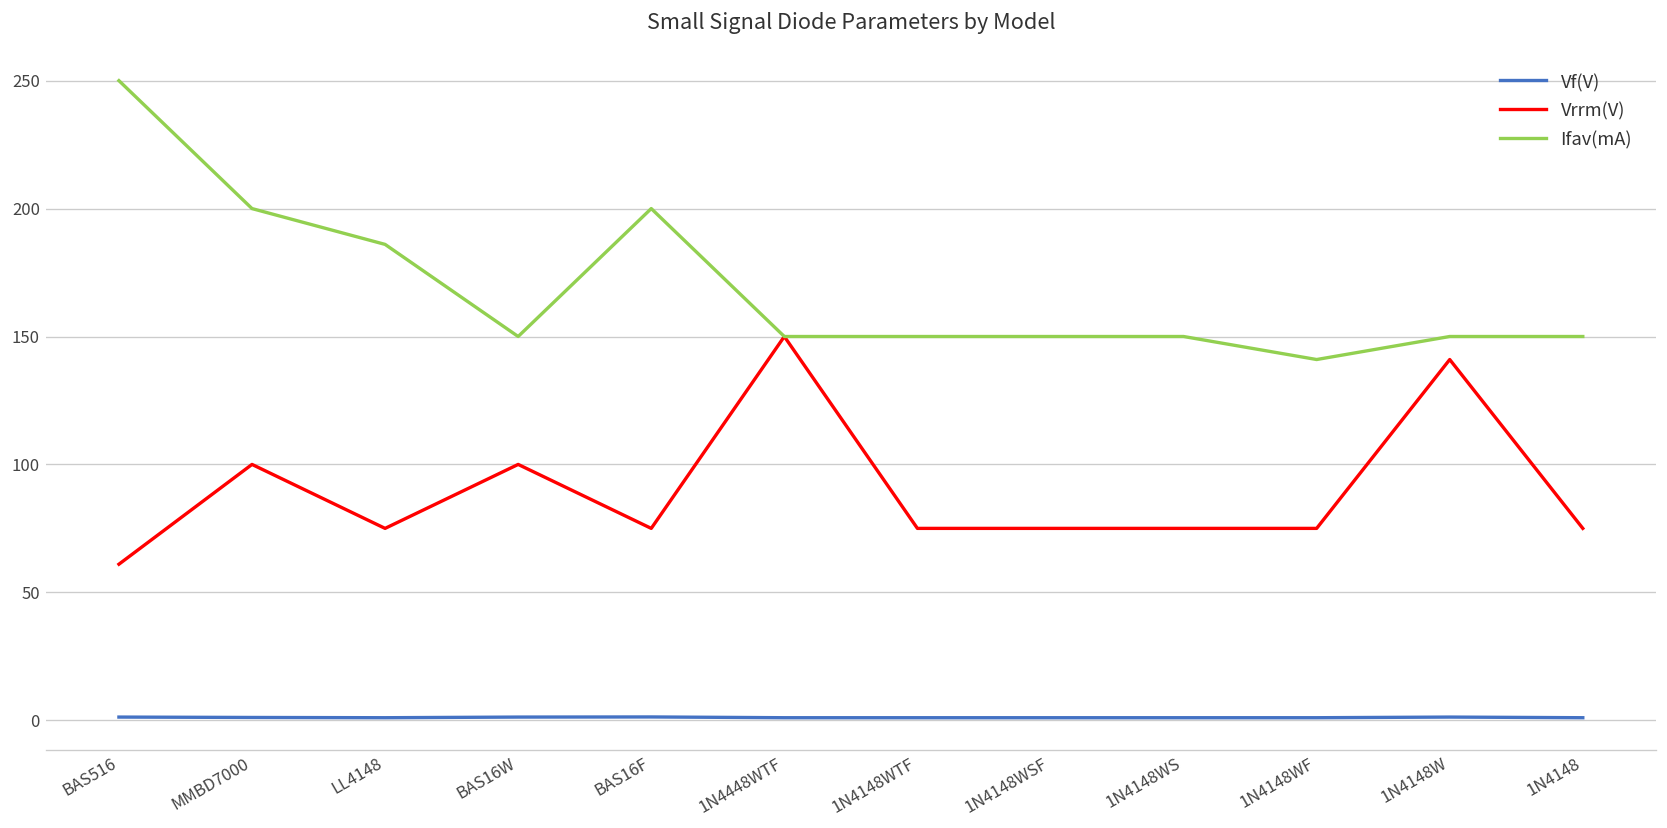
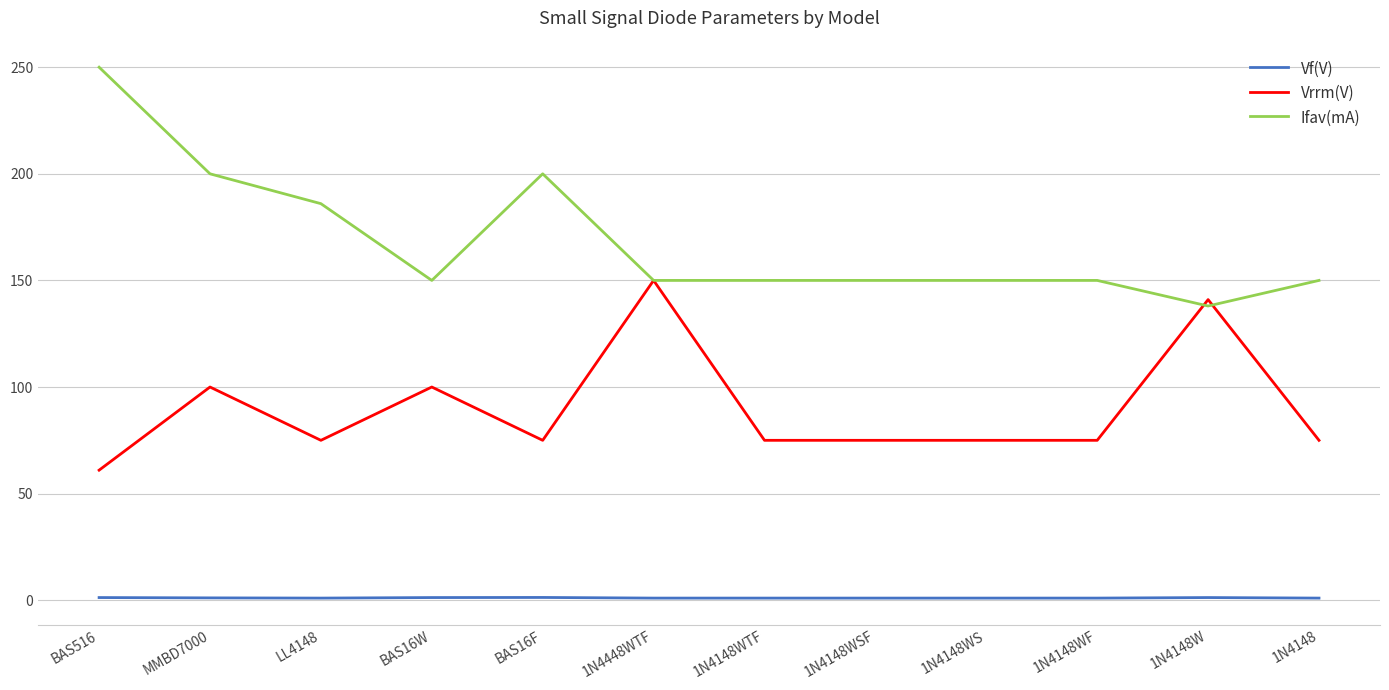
Ifav(mA), 1N4148WF: 141 -> 150
Ifav(mA), 1N4148W: 150 -> 138
